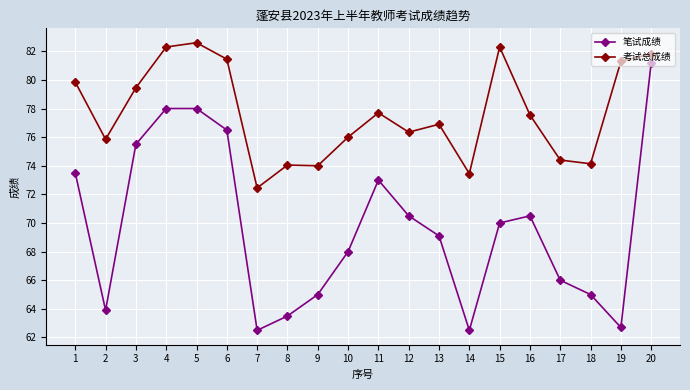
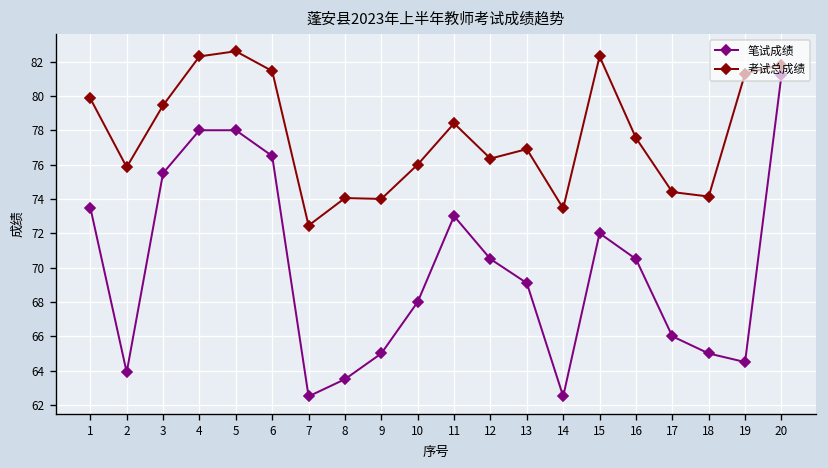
考试总成绩, 11: 77.7 -> 78.4
笔试成绩, 15: 70 -> 72
笔试成绩, 19: 62.7 -> 64.5
